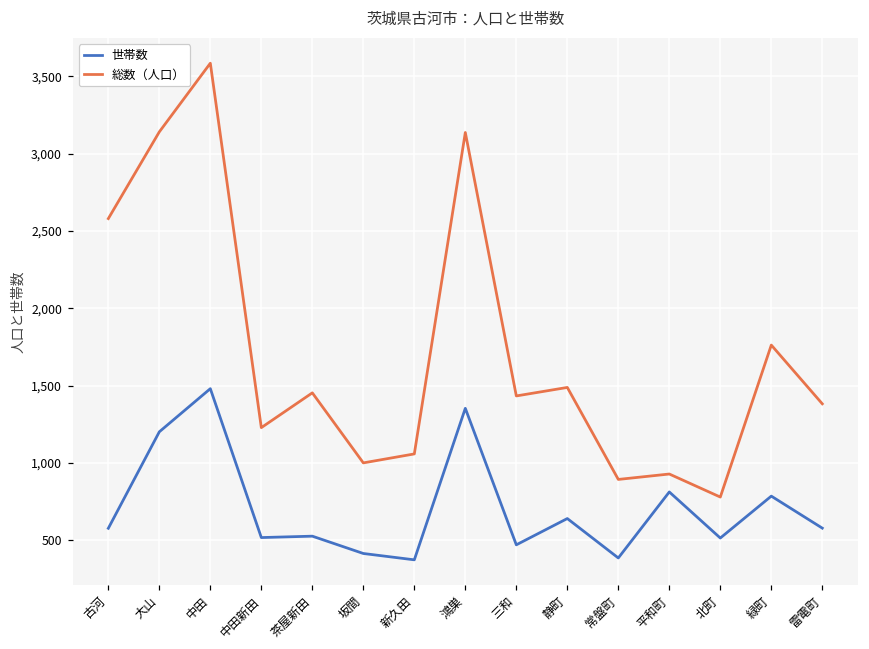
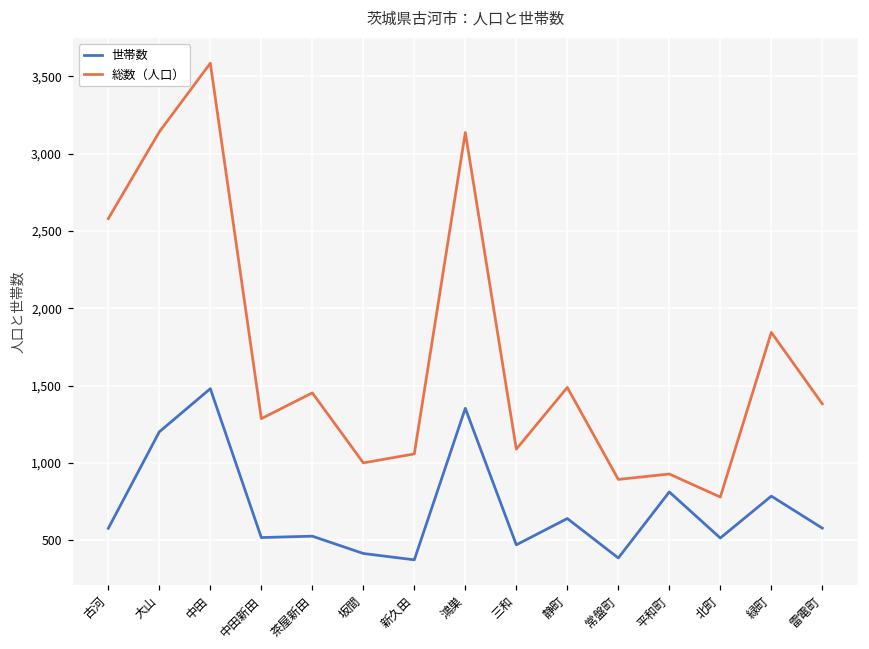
総数（人口）, 中田新田: 1,230 -> 1,290
総数（人口）, 三和: 1,430 -> 1,090
総数（人口）, 緑町: 1,760 -> 1,840
